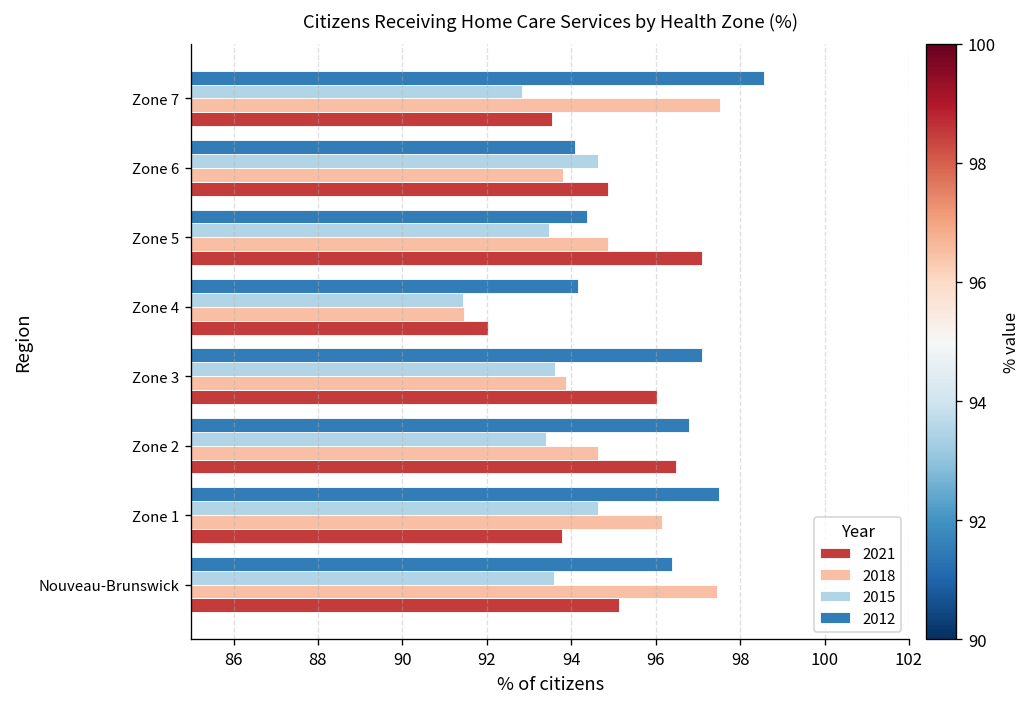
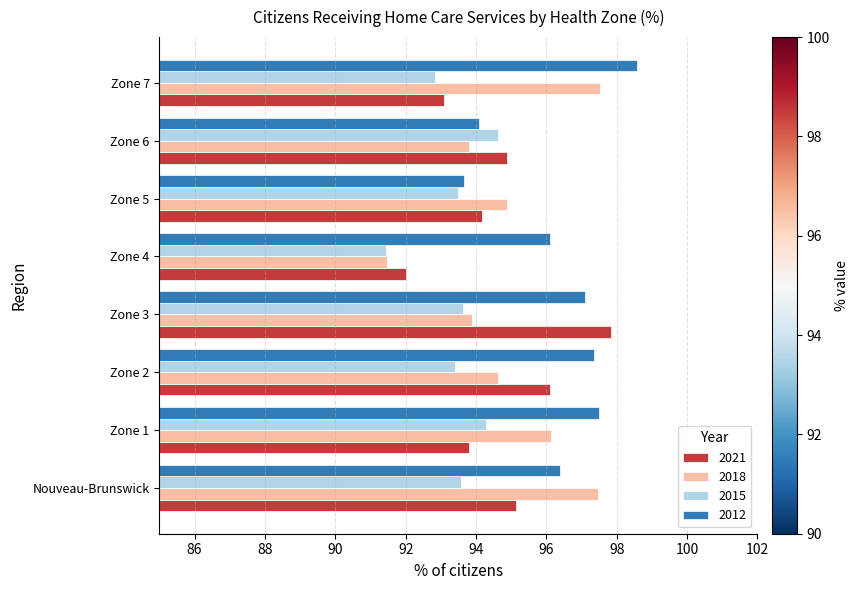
2021, Zone 7: 93.5 -> 93.1
2012, Zone 5: 94.4 -> 93.7
2021, Zone 5: 97.1 -> 94.2
2012, Zone 4: 94.2 -> 96.1
2021, Zone 3: 96.0 -> 97.8
2012, Zone 2: 96.8 -> 97.3
2021, Zone 2: 96.5 -> 96.1
2015, Zone 1: 94.6 -> 94.3
